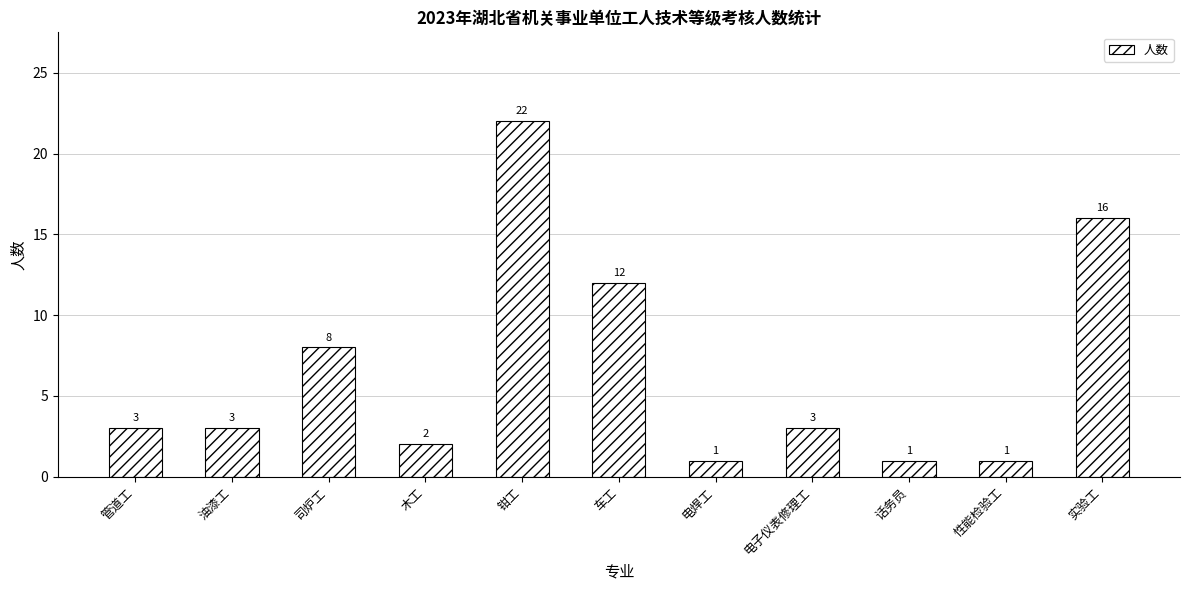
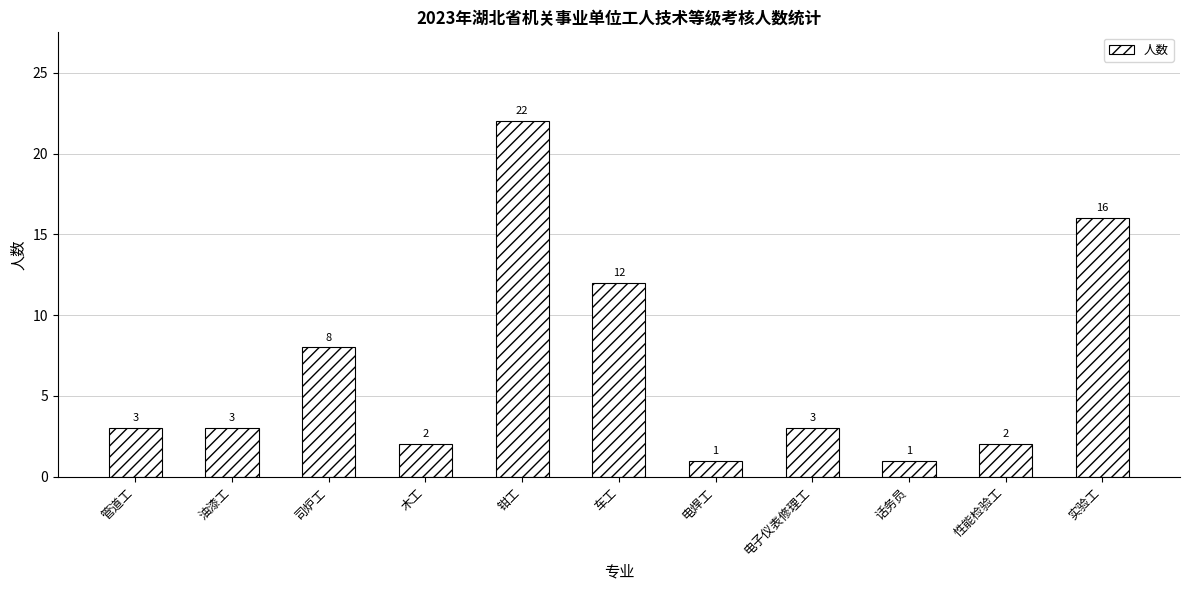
性能检验工: 1 -> 2
